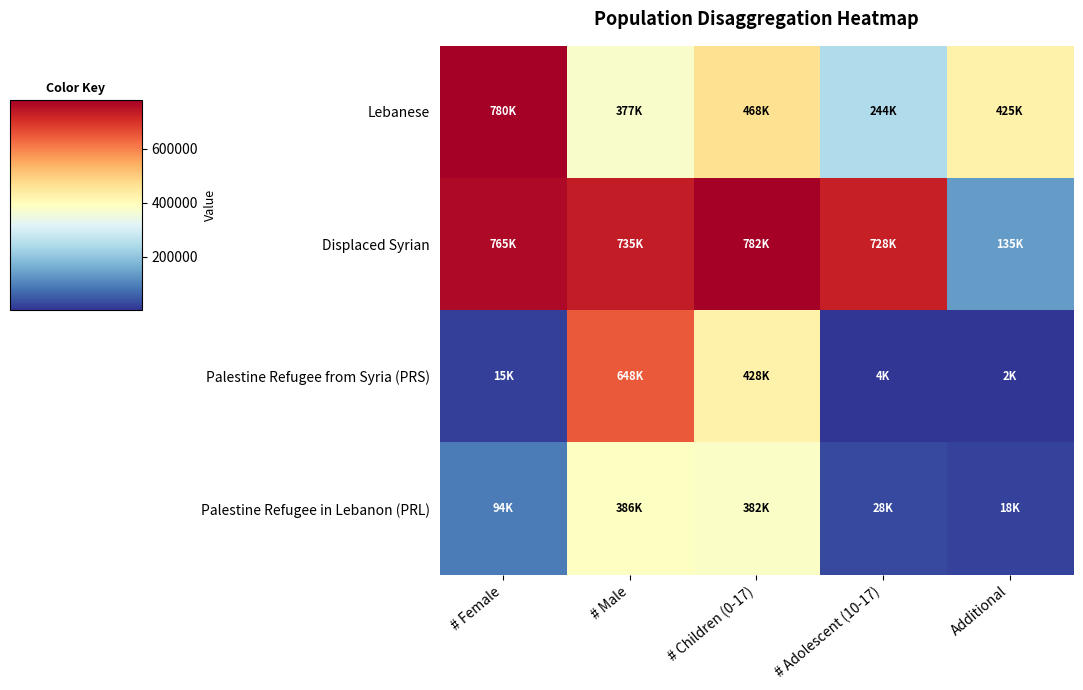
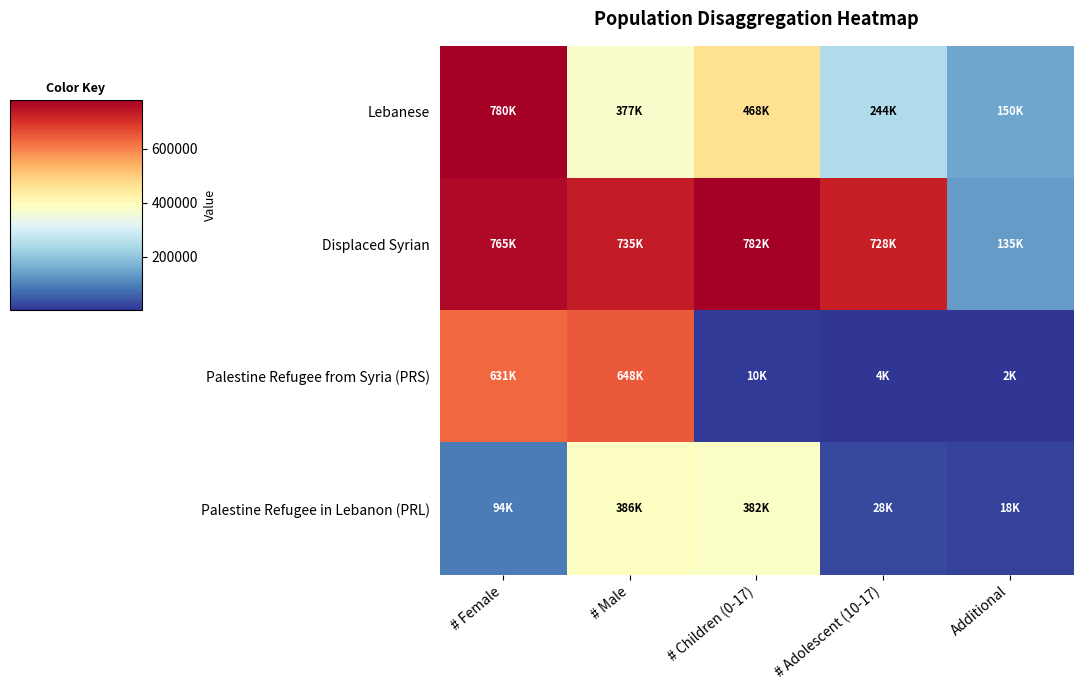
Lebanese, Additional: 425K -> 150K
Palestine Refugee from Syria (PRS), # Female: 15K -> 631K
Palestine Refugee from Syria (PRS), # Children (0-17): 428K -> 10K
